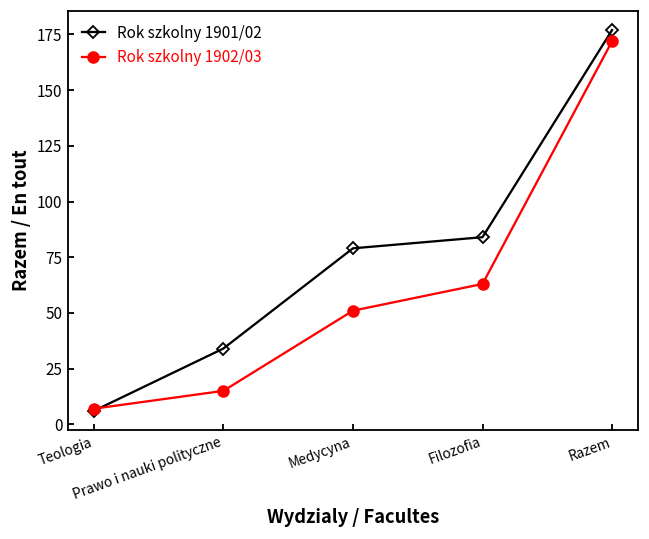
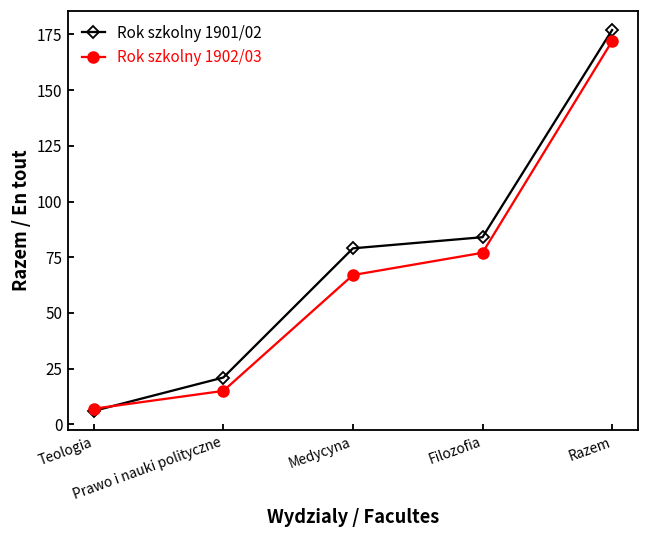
Rok szkolny 1901/02, Prawo i nauki polityczne: 34 -> 21
Rok szkolny 1902/03, Medycyna: 51 -> 67
Rok szkolny 1902/03, Filozofia: 63 -> 77
